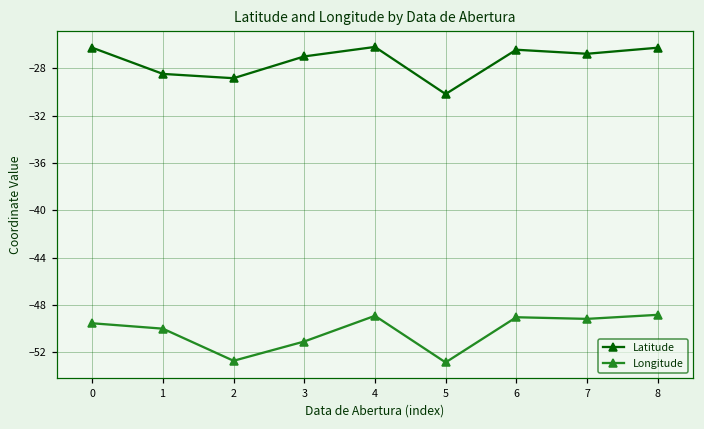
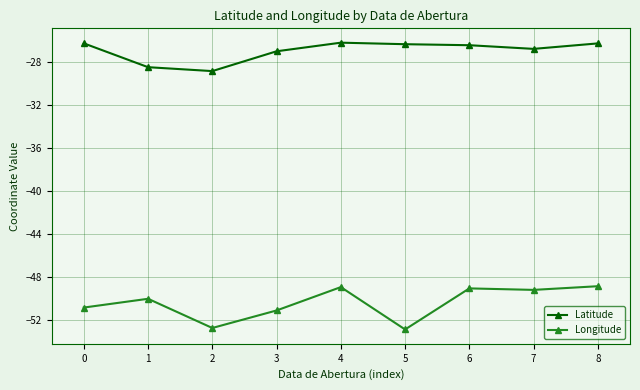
Longitude, 0: -49.5 -> -50.8
Latitude, 5: -30.2 -> -26.4
